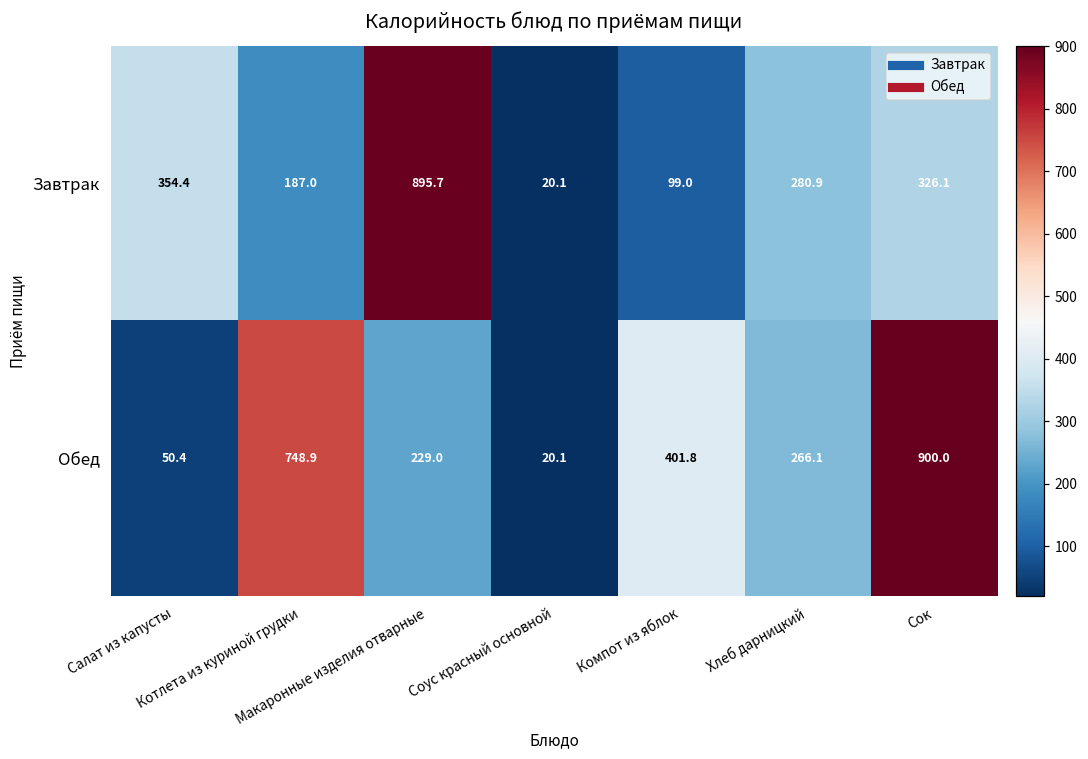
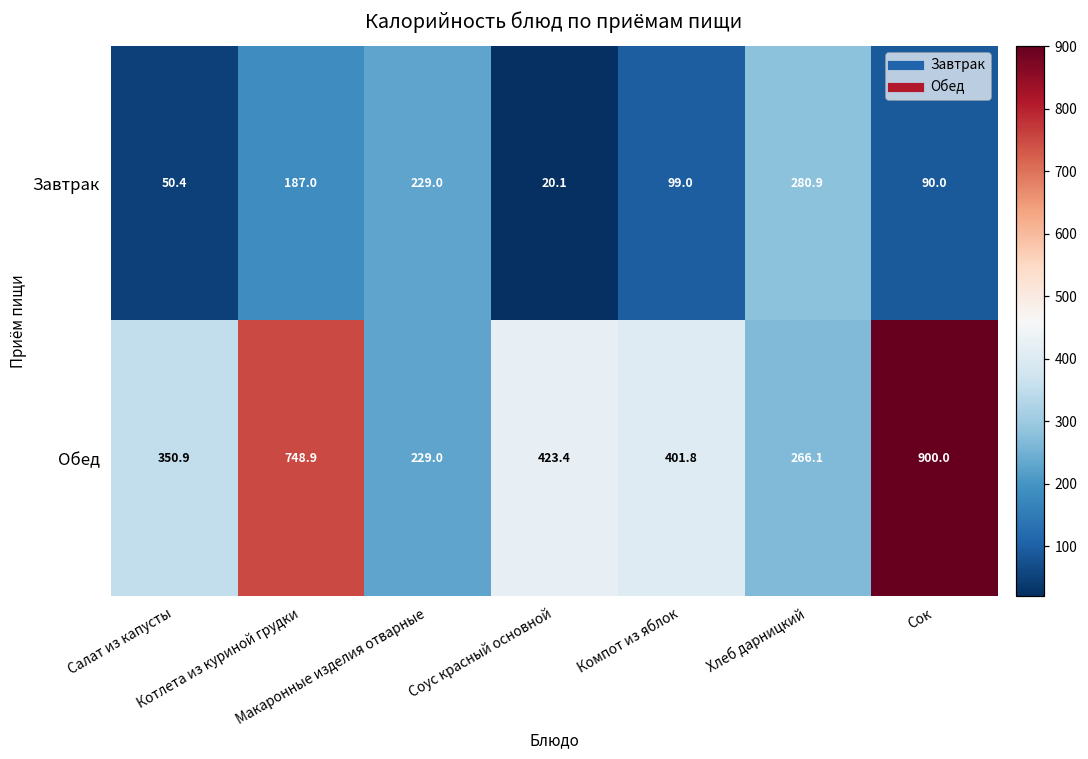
Завтрак, Салат из капусты: 354.4 -> 50.4
Завтрак, Макаронные изделия отварные: 895.7 -> 229.0
Завтрак, Сок: 326.1 -> 90.0
Обед, Салат из капусты: 50.4 -> 350.9
Обед, Соус красный основной: 20.1 -> 423.4
